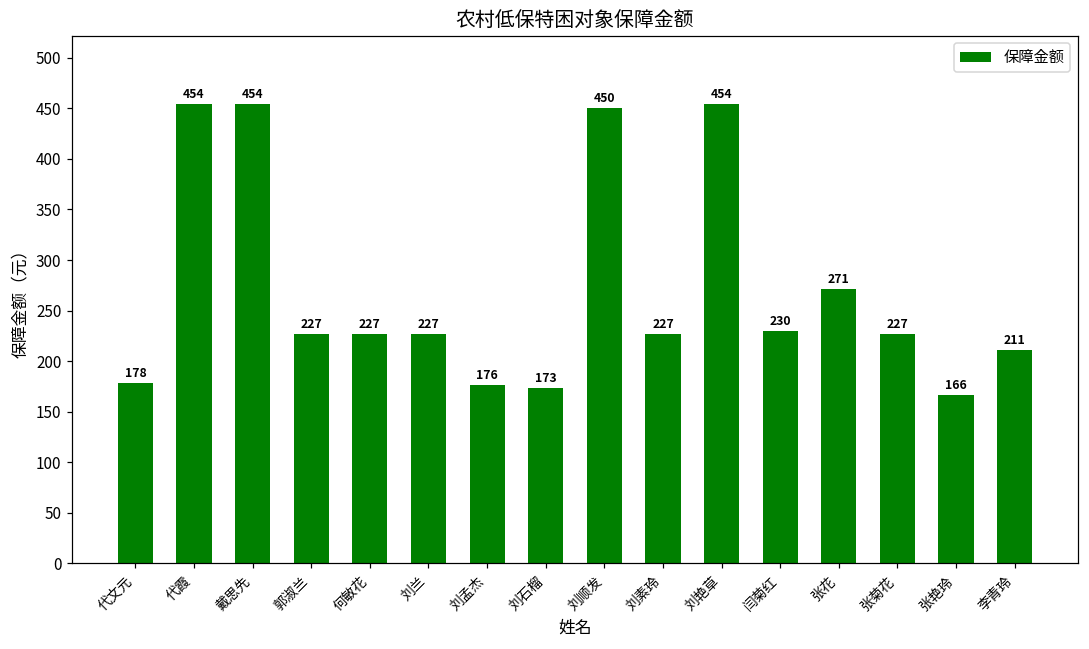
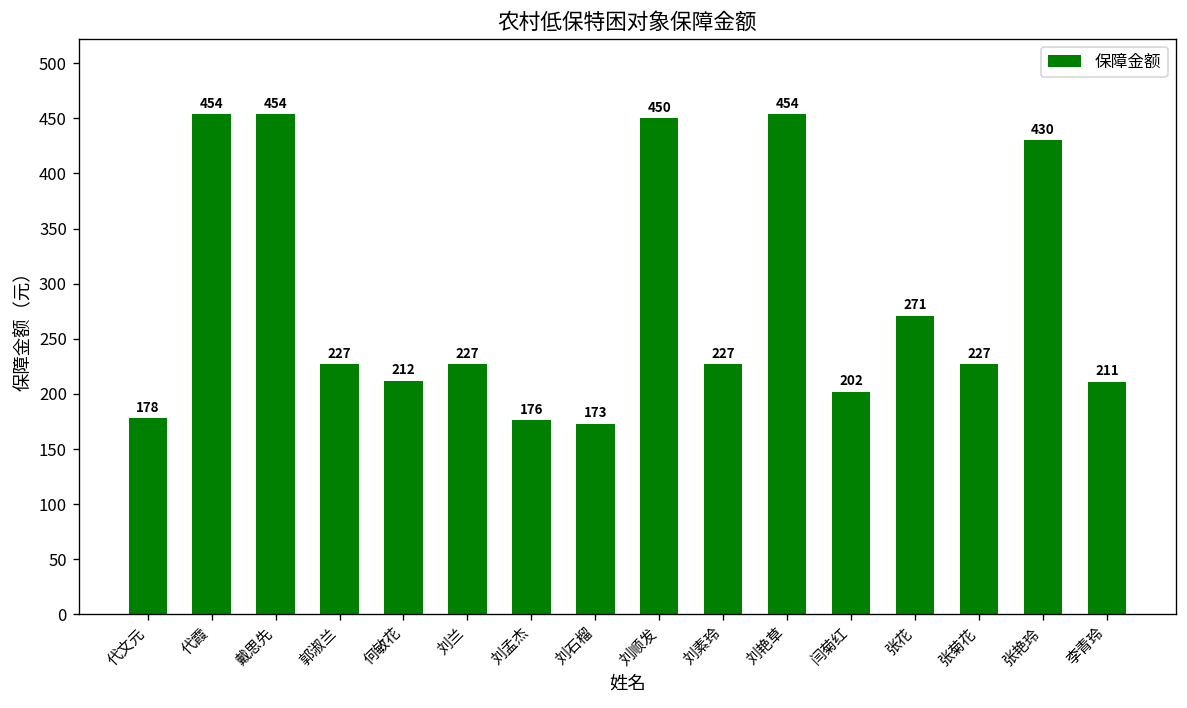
何敏花: 227 -> 212
闫菊红: 230 -> 202
张艳玲: 166 -> 430
